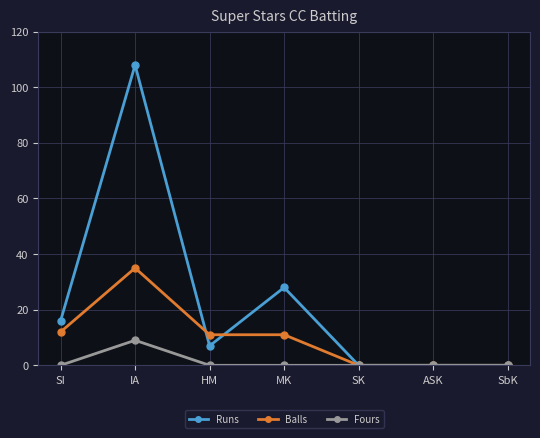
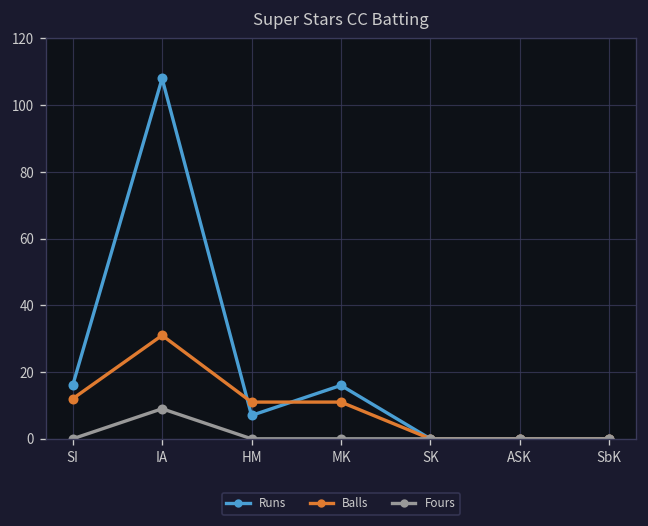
Balls, IA: 35 -> 31
Runs, MK: 28 -> 16
